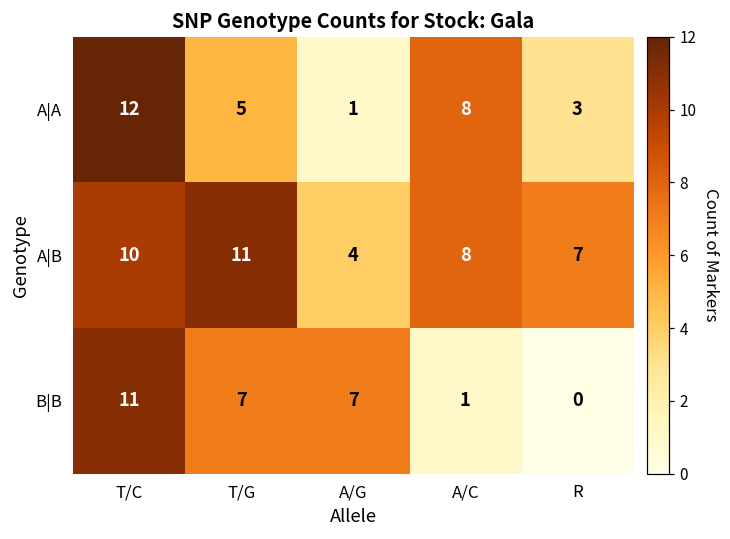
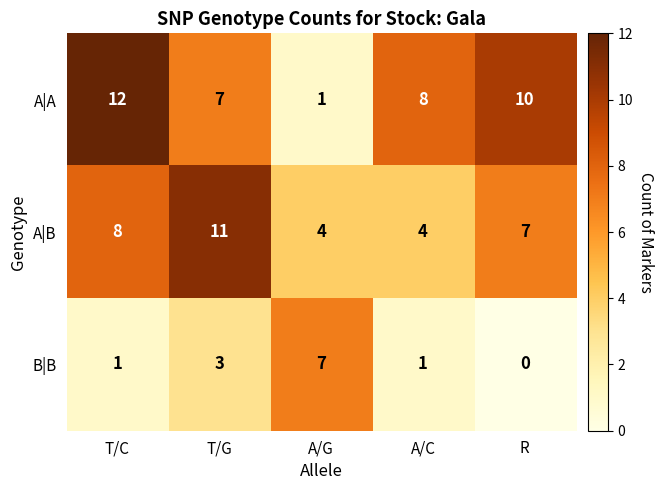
A|A, T/G: 5 -> 7
A|A, R: 3 -> 10
A|B, T/C: 10 -> 8
A|B, A/C: 8 -> 4
B|B, T/C: 11 -> 1
B|B, T/G: 7 -> 3
